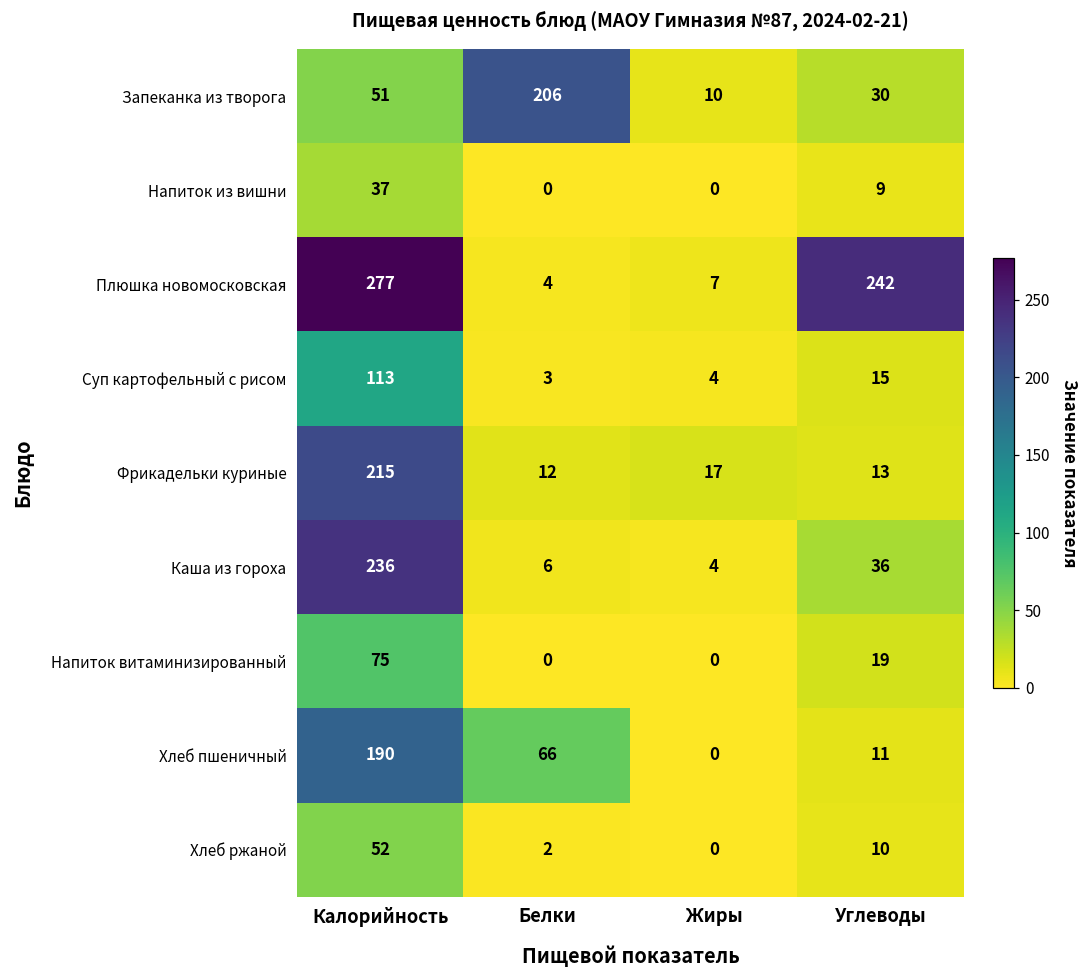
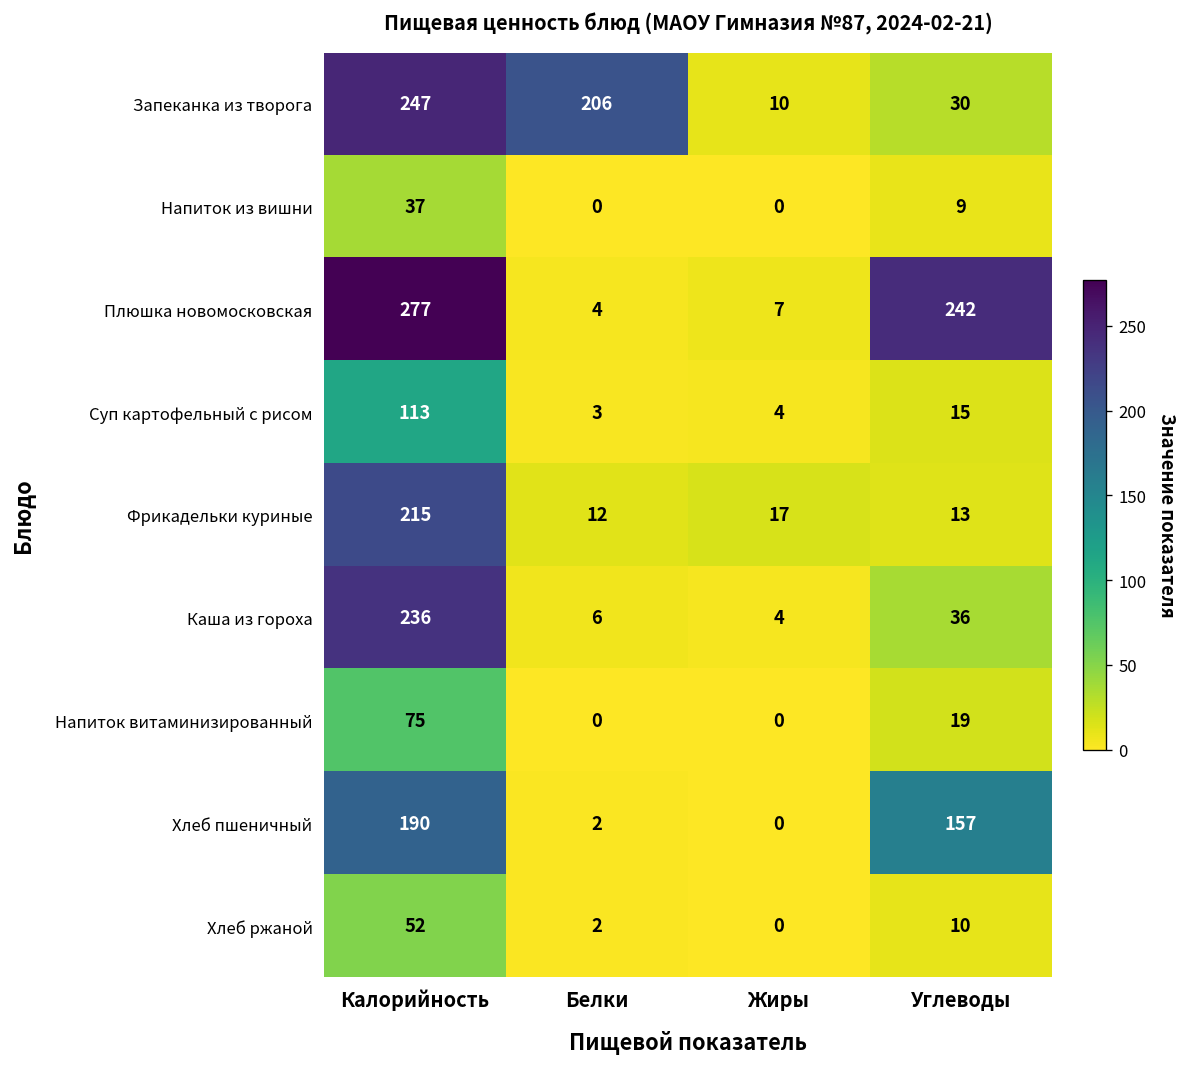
Запеканка из творога, Калорийность: 51 -> 247
Хлеб пшеничный, Белки: 66 -> 2
Хлеб пшеничный, Углеводы: 11 -> 157
